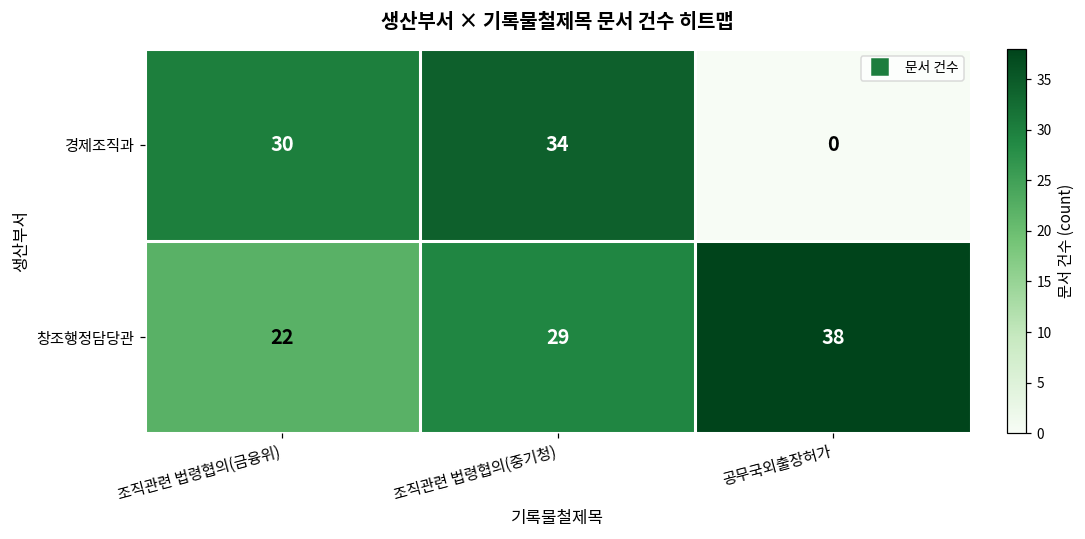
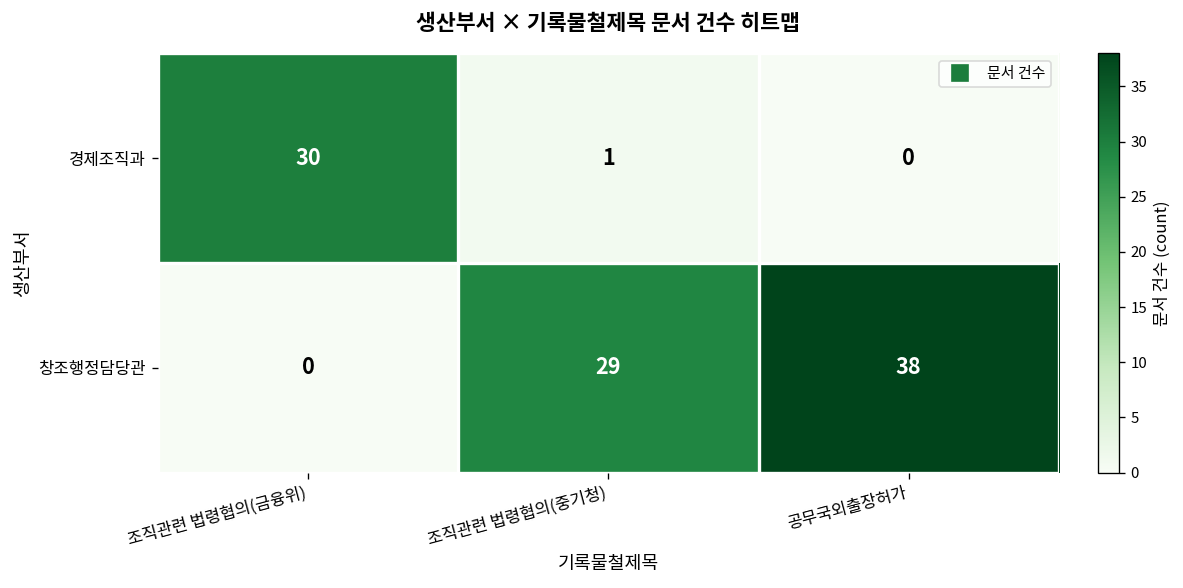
경제조직과, 조직관련 법령협의(중기청): 34 -> 1
창조행정담당관, 조직관련 법령협의(금융위): 22 -> 0
